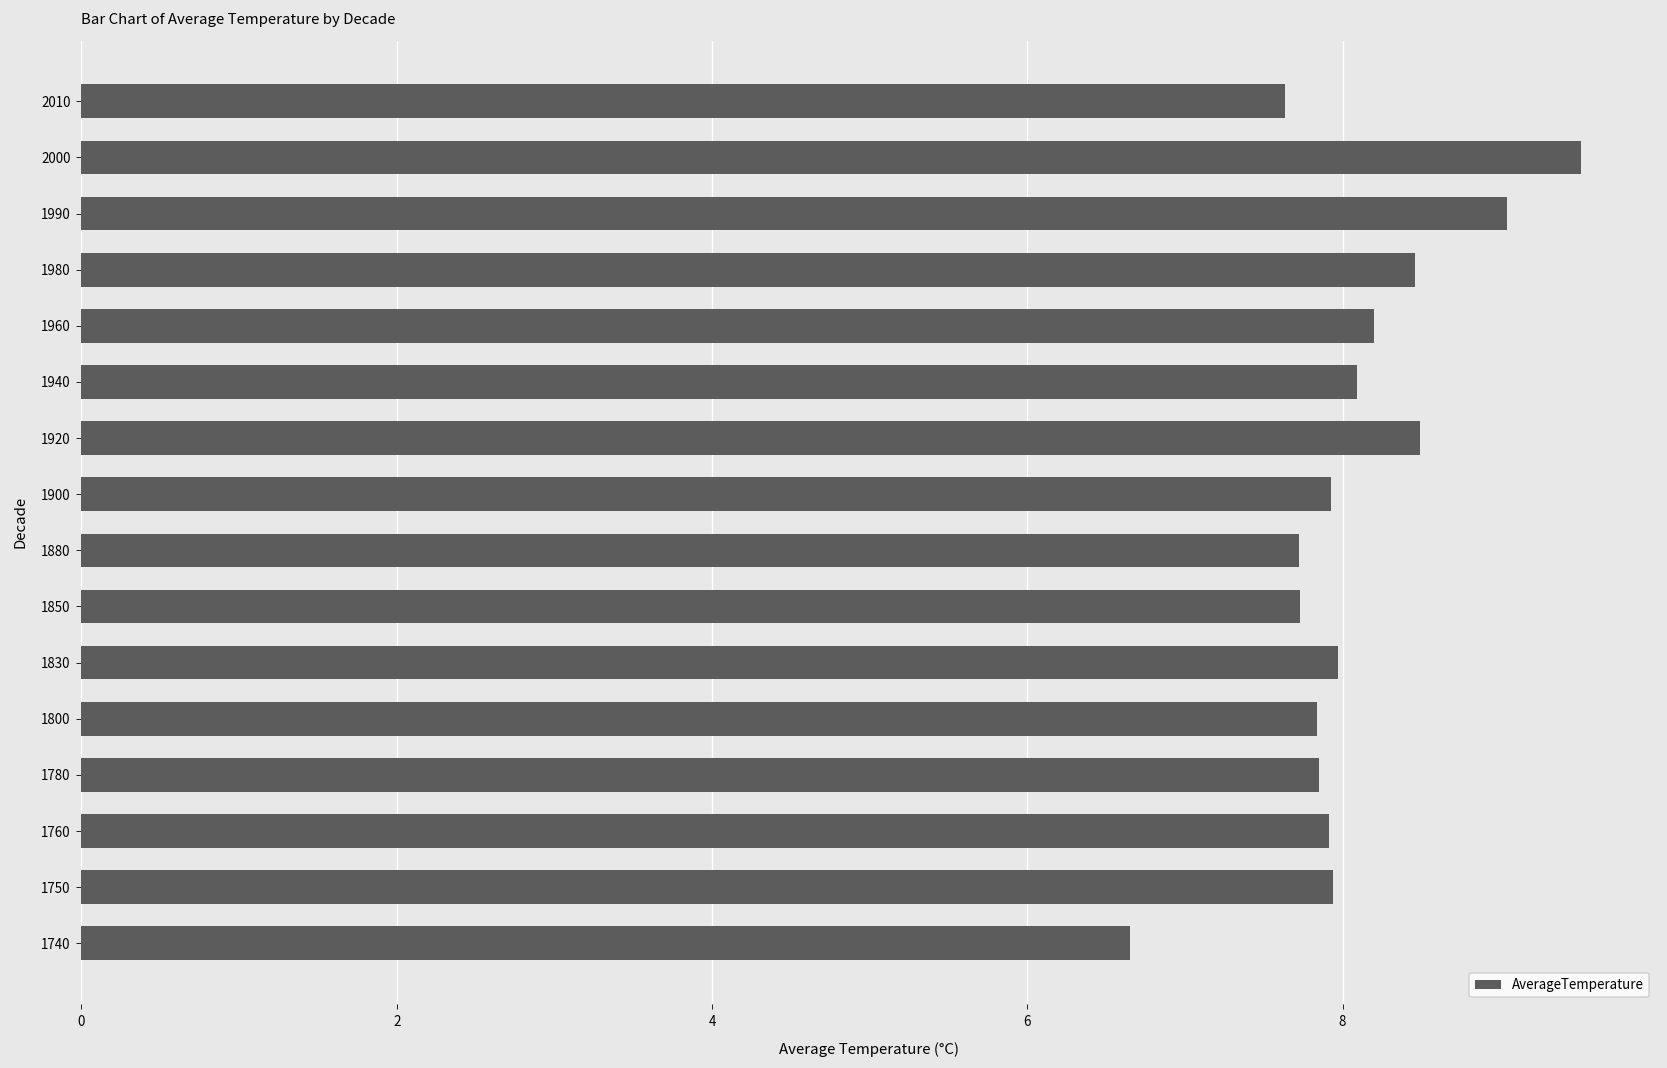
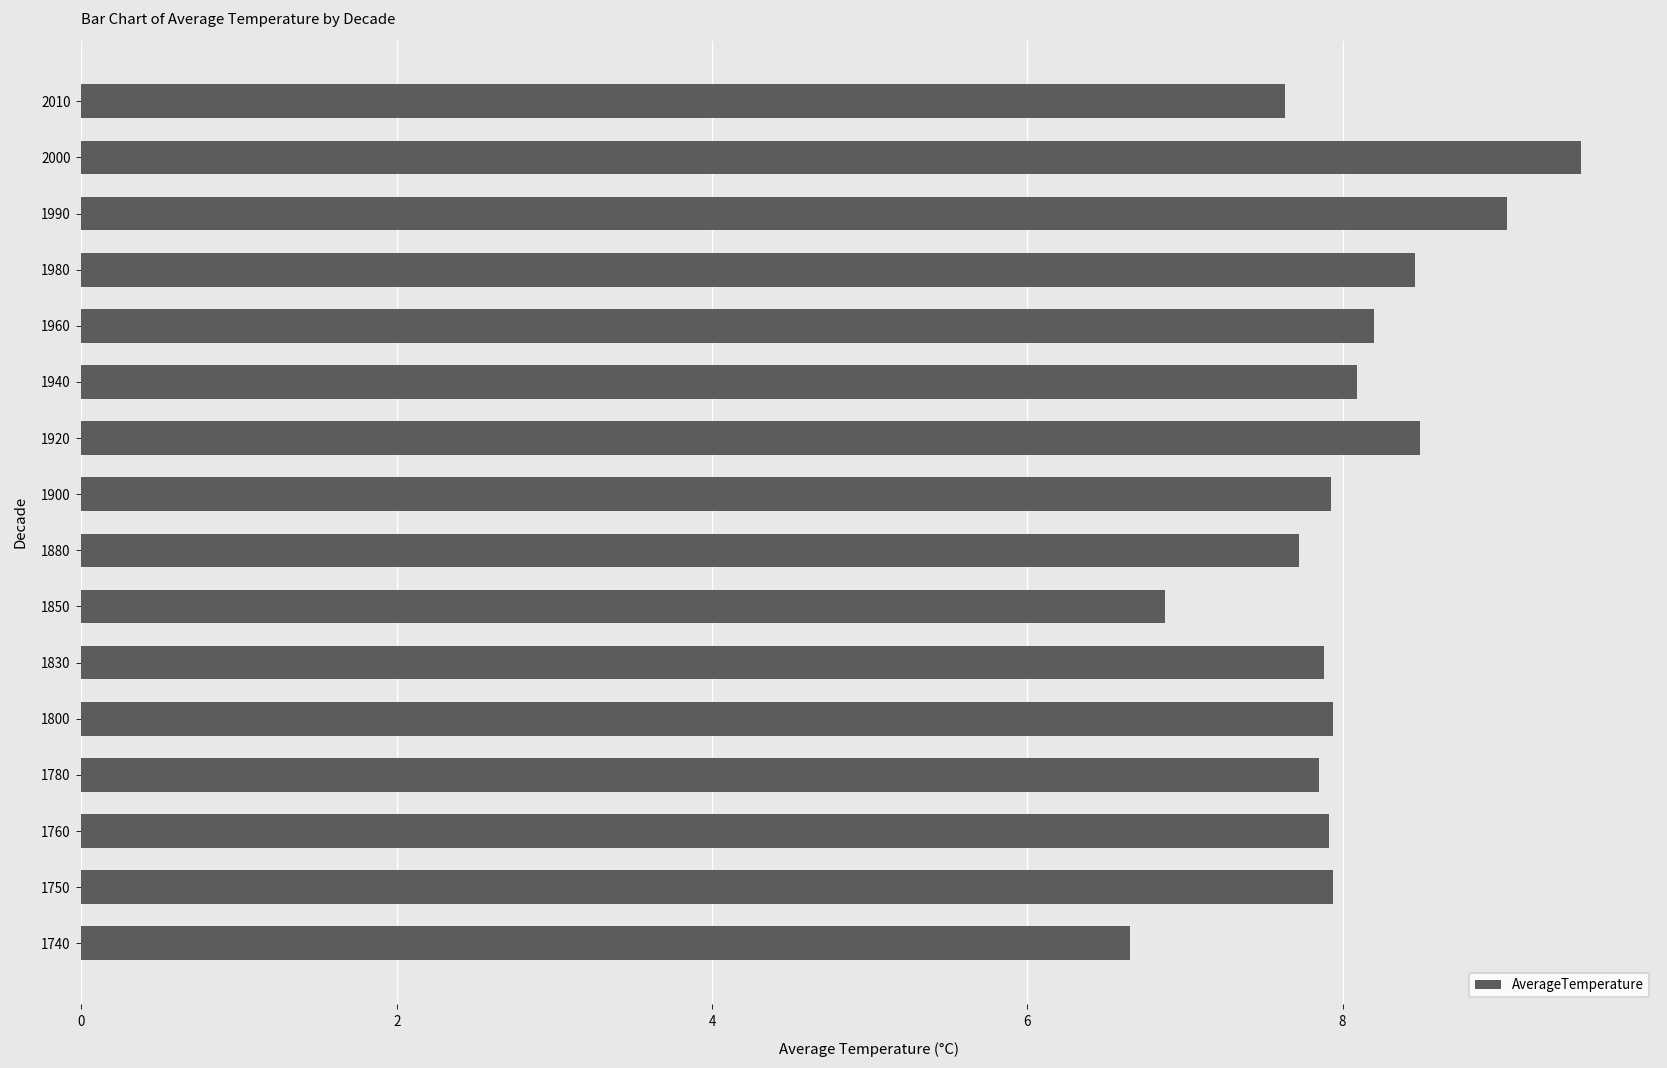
1850: 7.73 -> 6.88
1830: 7.97 -> 7.88
1800: 7.84 -> 7.94
